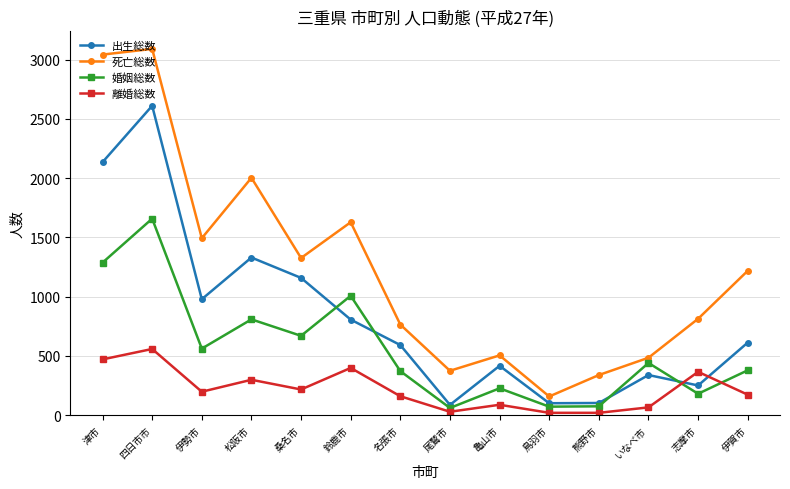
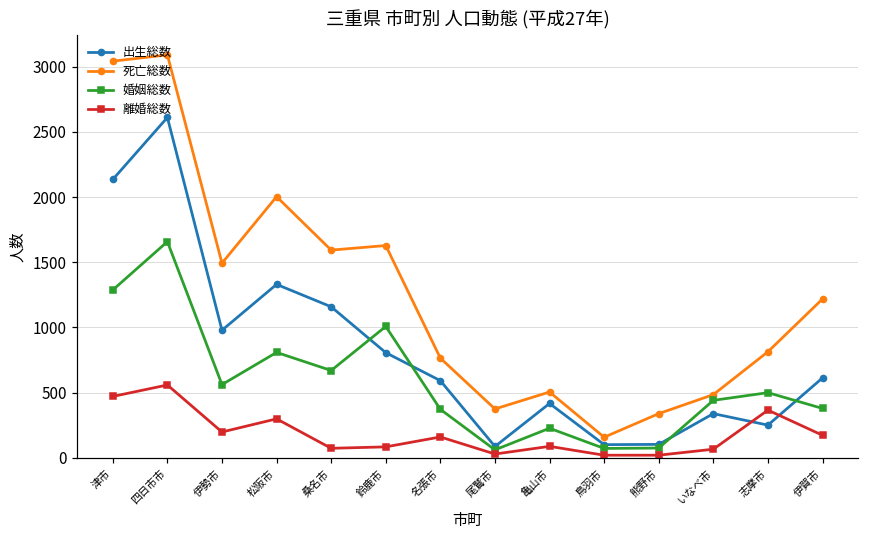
死亡総数, 桑名市: 1330 -> 1590
離婚総数, 桑名市: 220 -> 70
離婚総数, 鈴鹿市: 400 -> 80
婚姻総数, 志摩市: 180 -> 500
